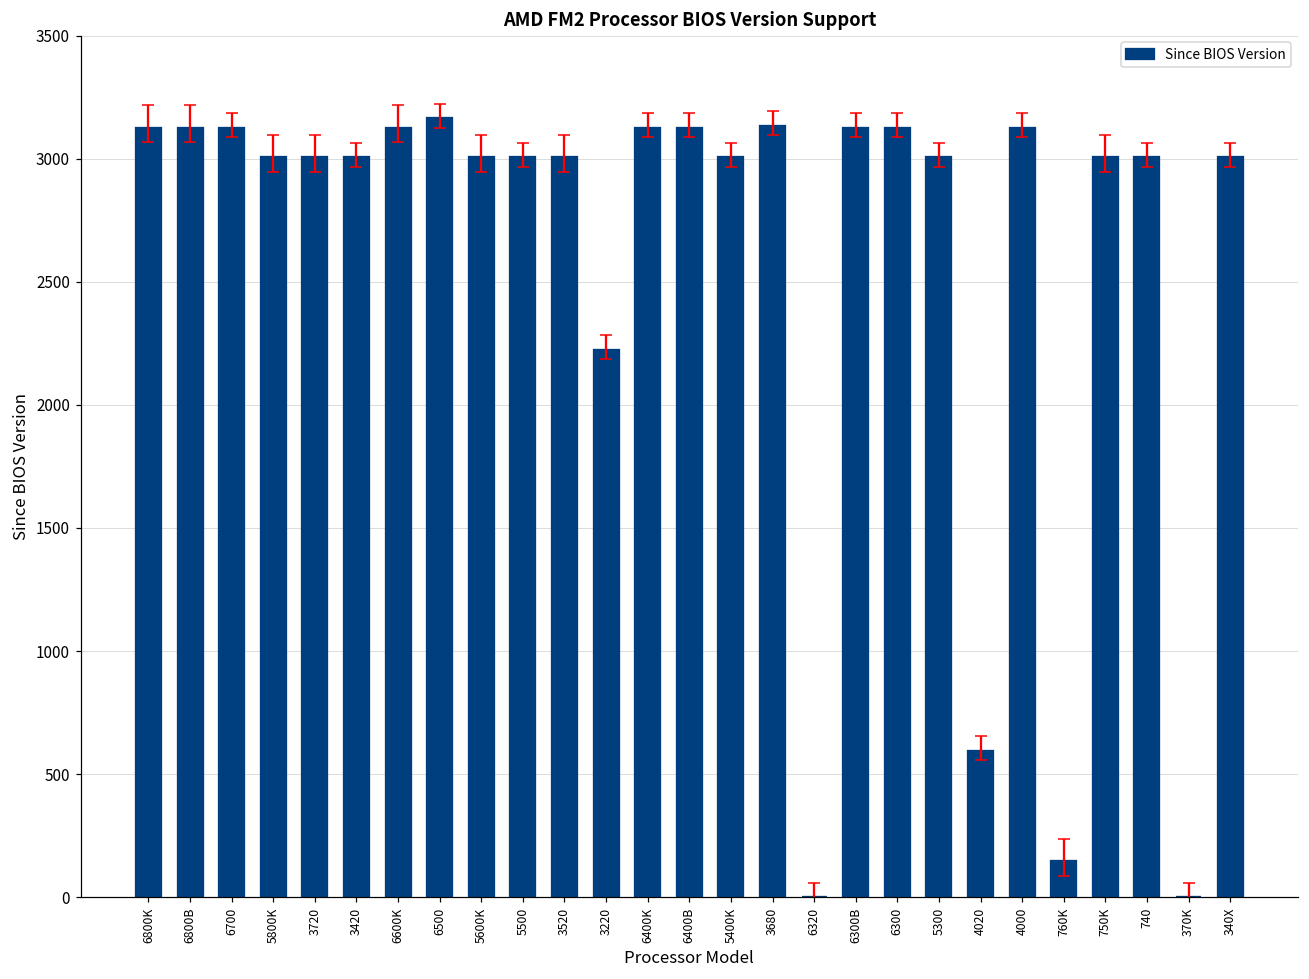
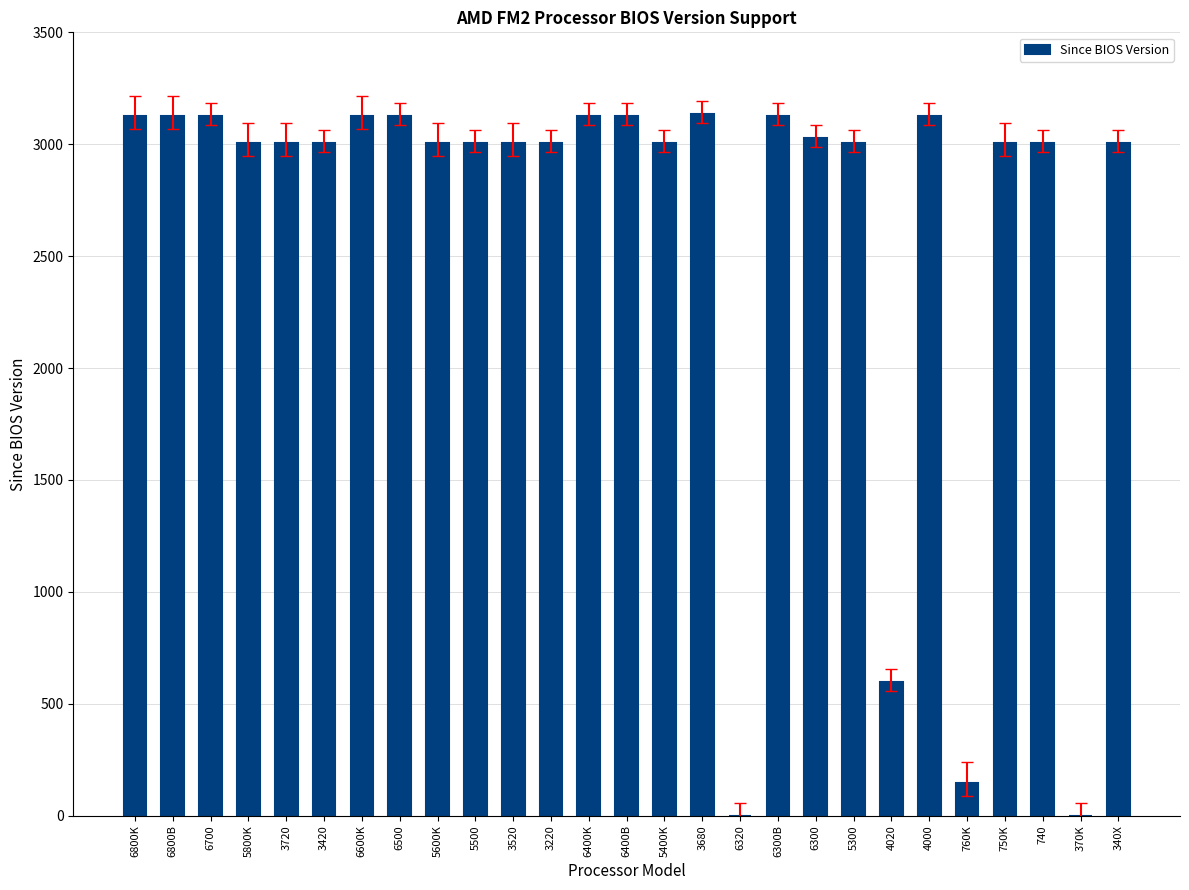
Since BIOS Version, 6500: 3160 -> 3130
Since BIOS Version, 3220: 2220 -> 3010
Since BIOS Version, 6300: 3130 -> 3030
